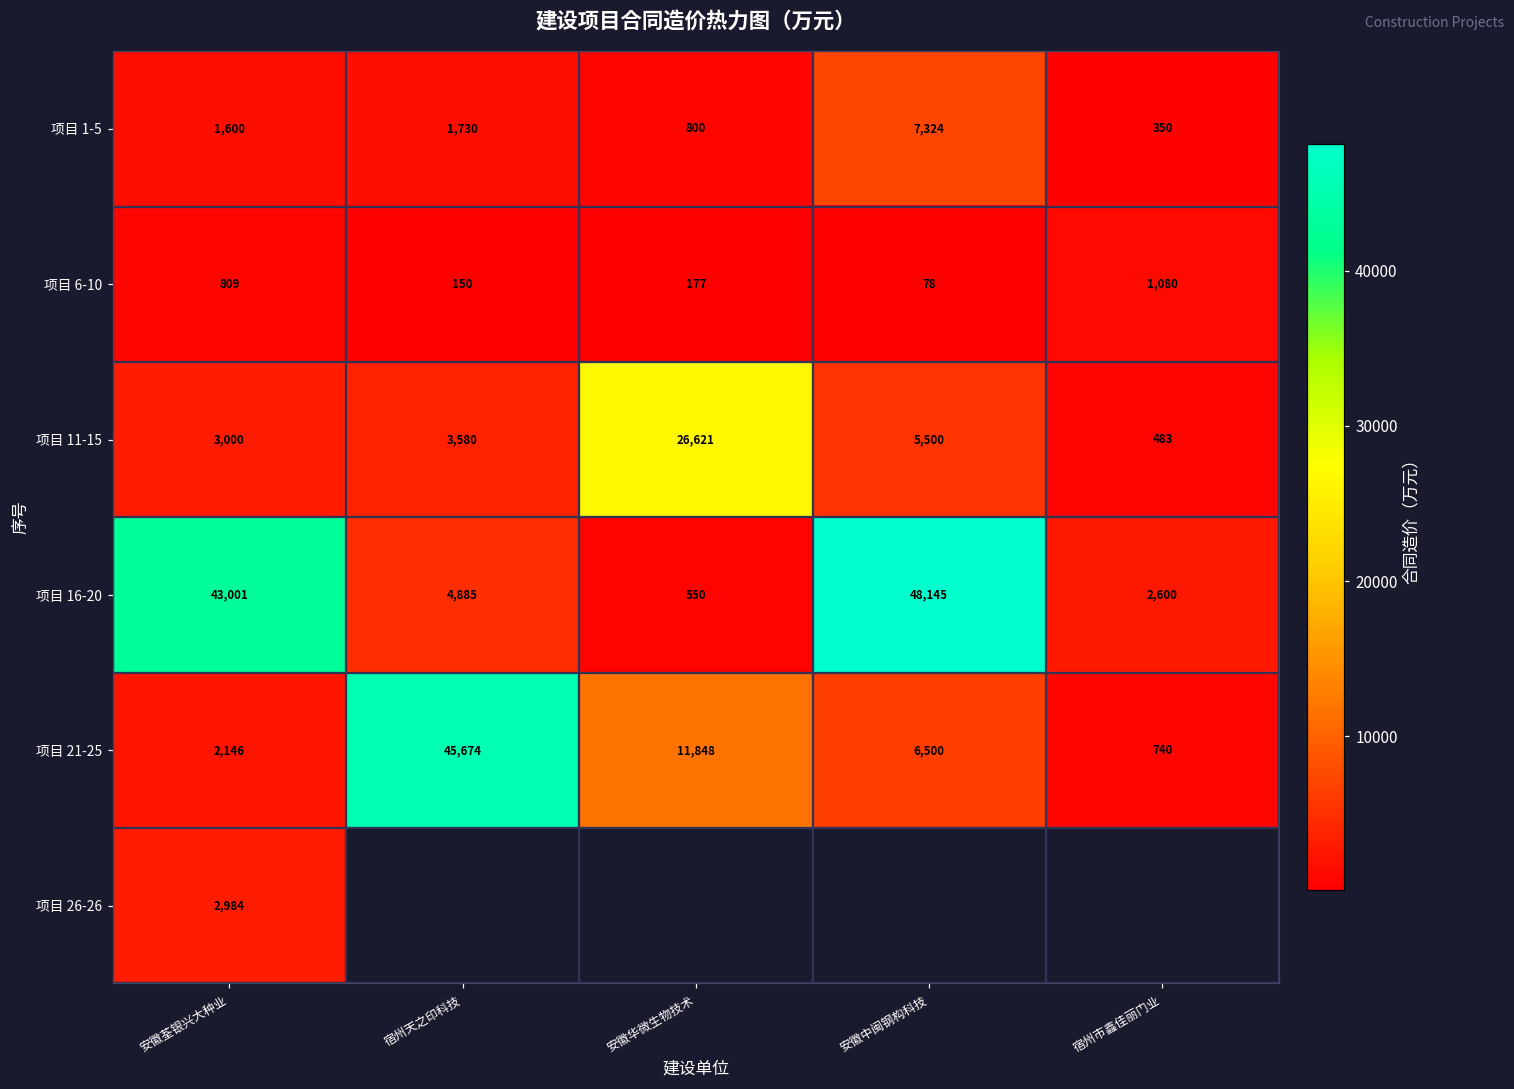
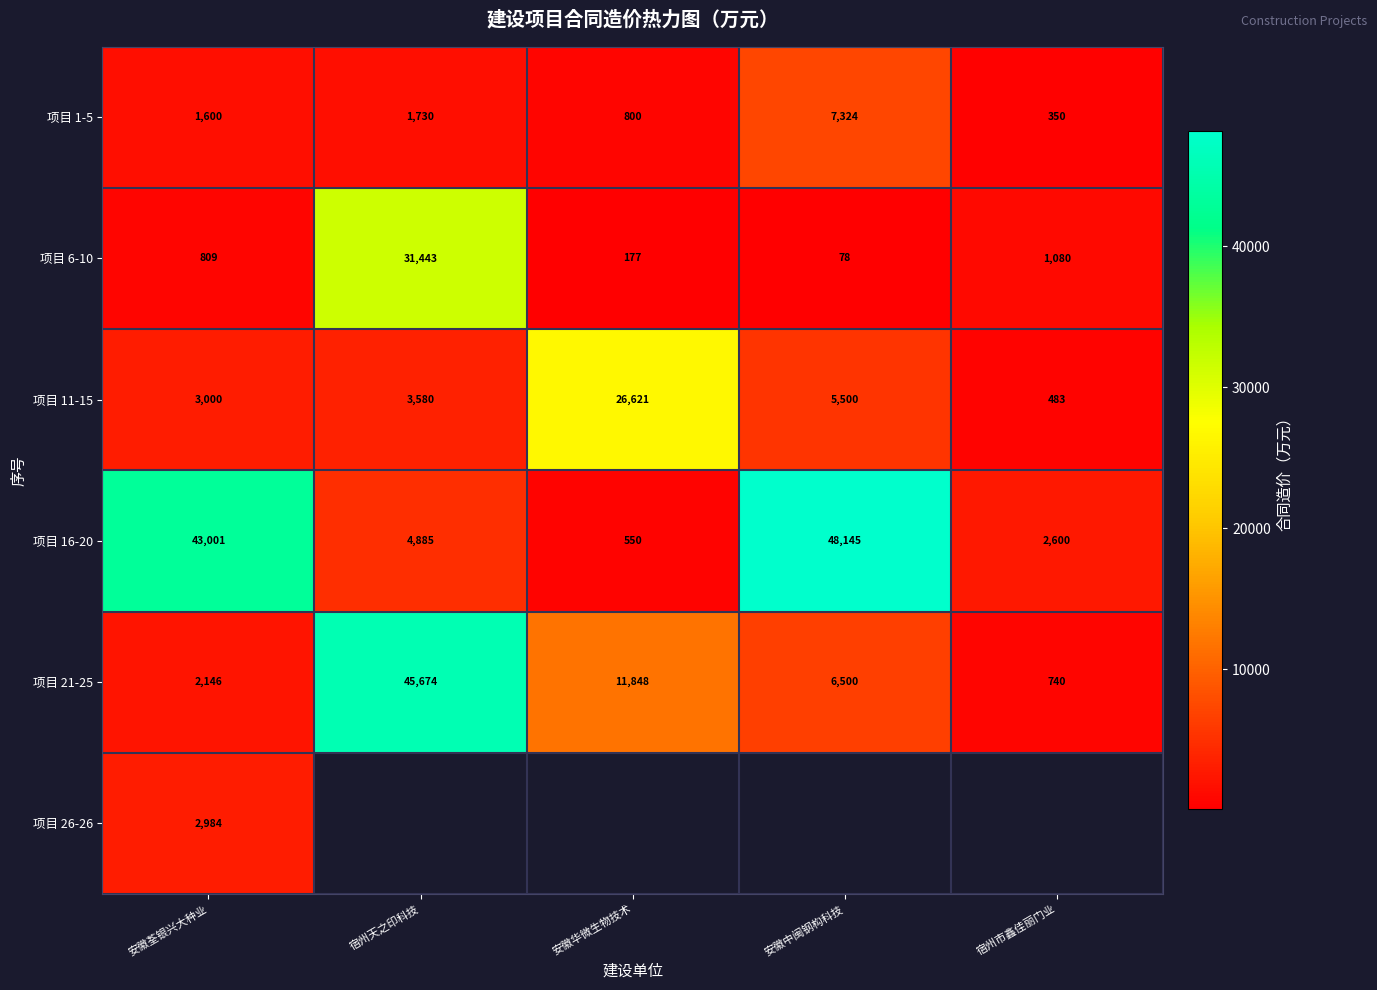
项目 6-10, 宿州天之印科技: 150 -> 31,443
